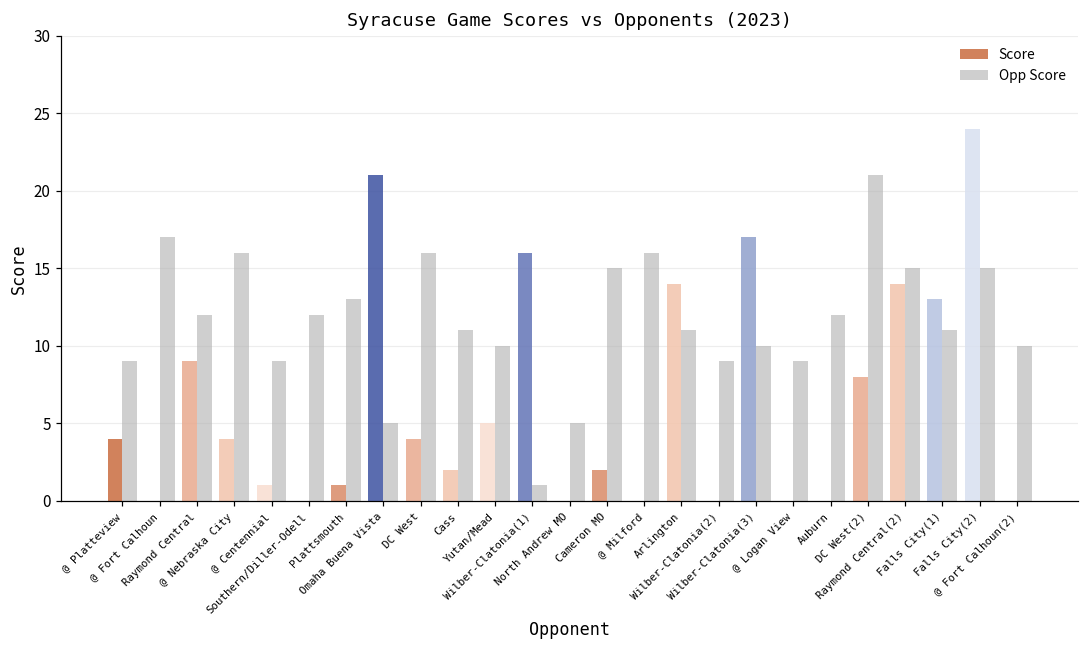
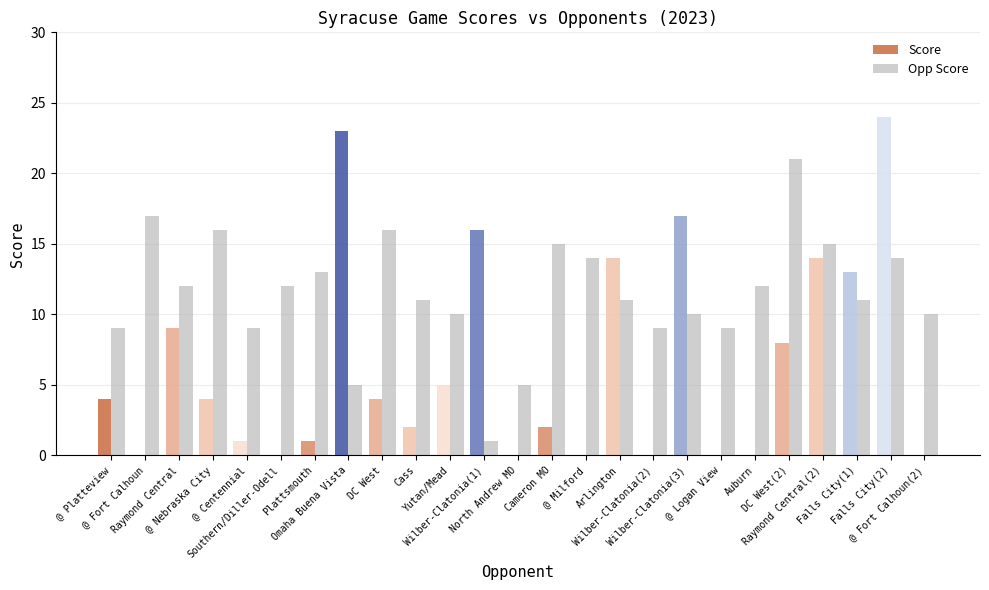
Score, Omaha Buena Vista: 21 -> 23
Opp Score, @ Milford: 16 -> 14
Opp Score, Falls City(2): 15 -> 14
